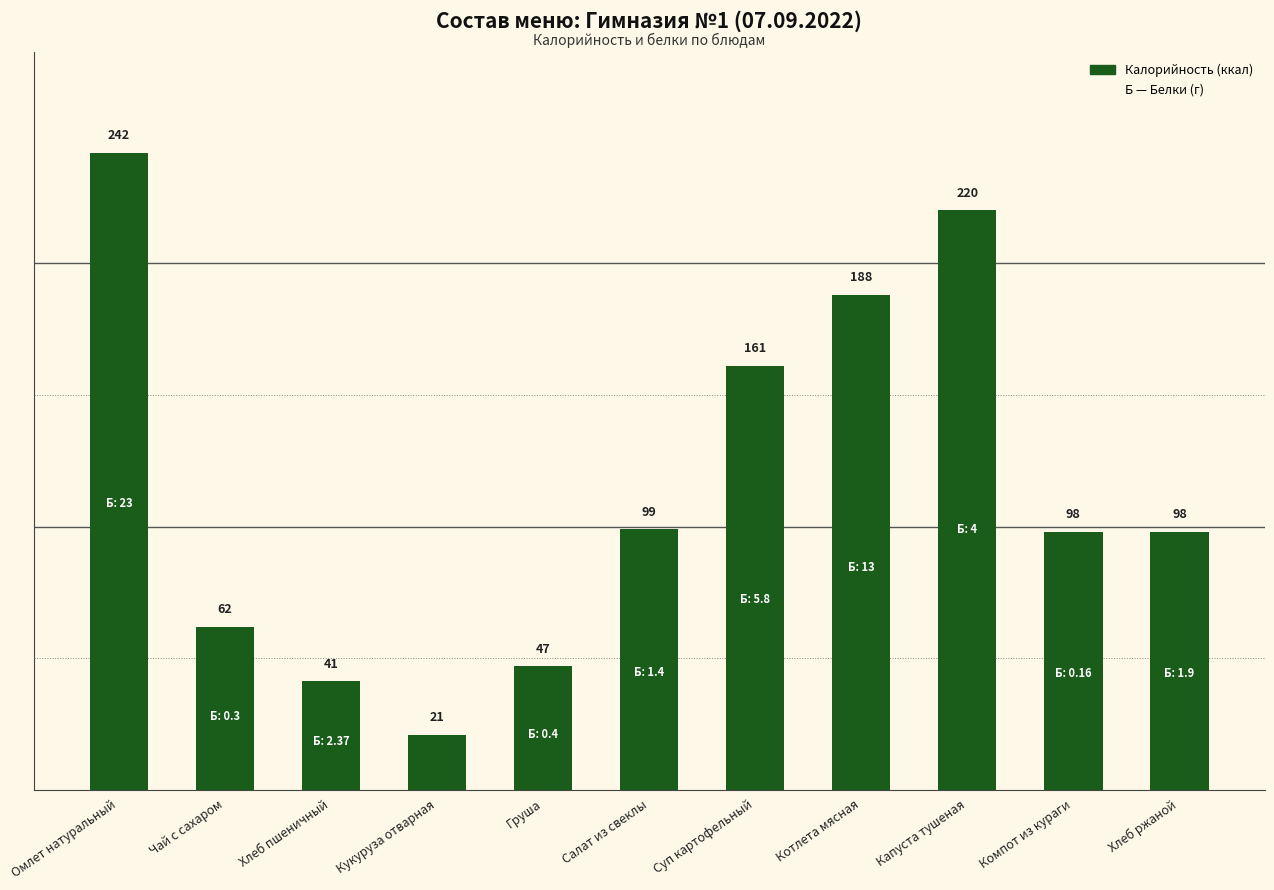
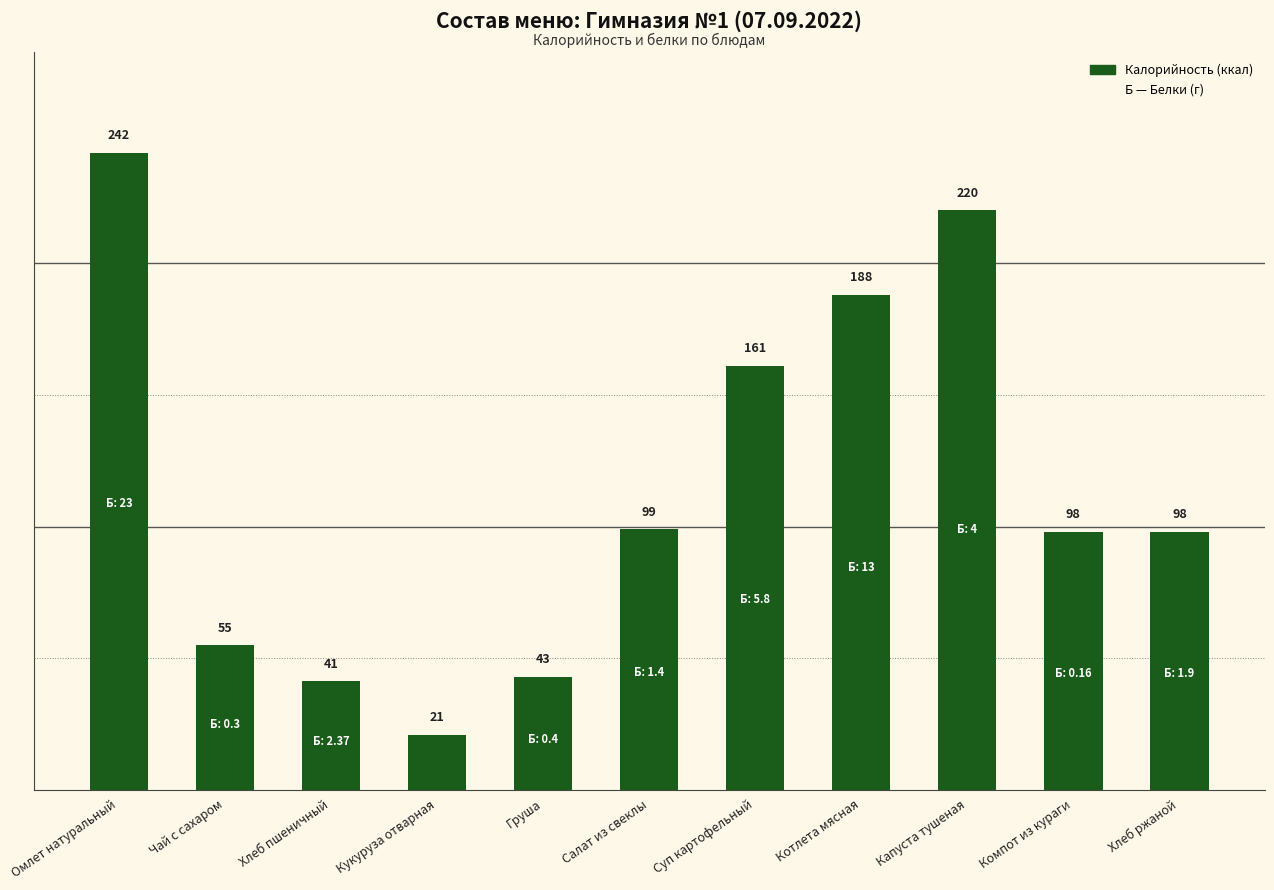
Чай с сахаром: 62 -> 55
Груша: 47 -> 43
